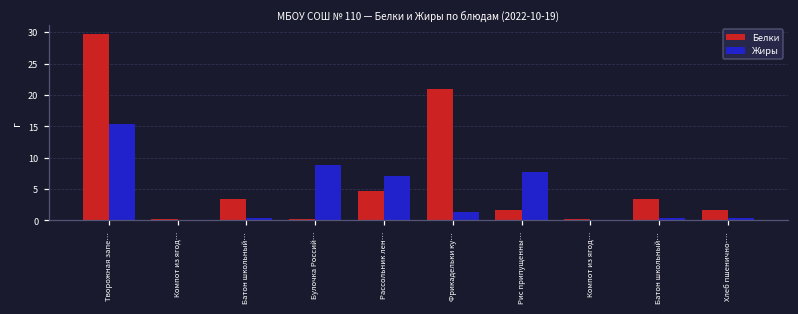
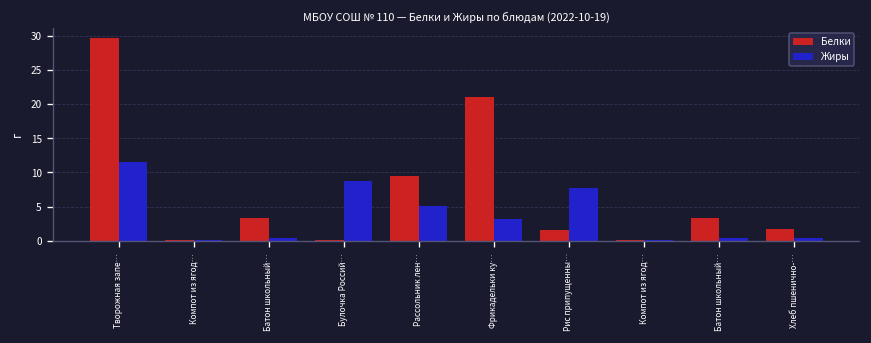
Жиры, Творожная запе…: 15 -> 11
Белки, Рассольник лен…: 5 -> 9
Жиры, Рассольник лен…: 7 -> 5
Жиры, Фрикадельки ку…: 1 -> 3
